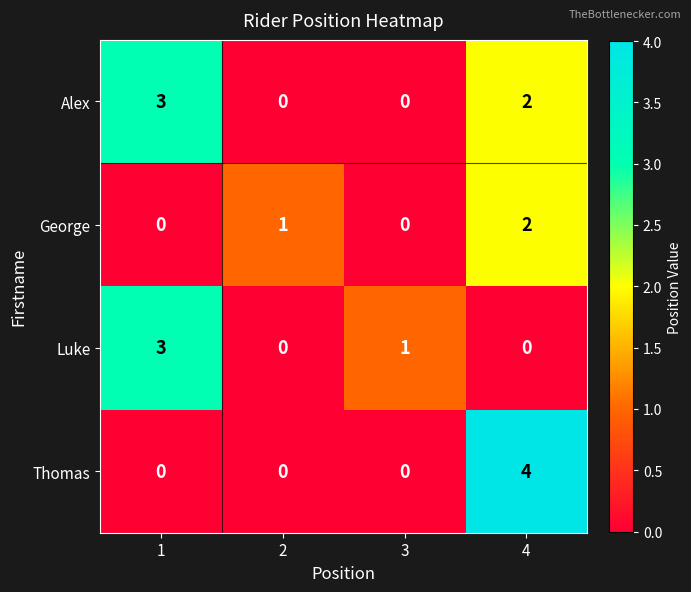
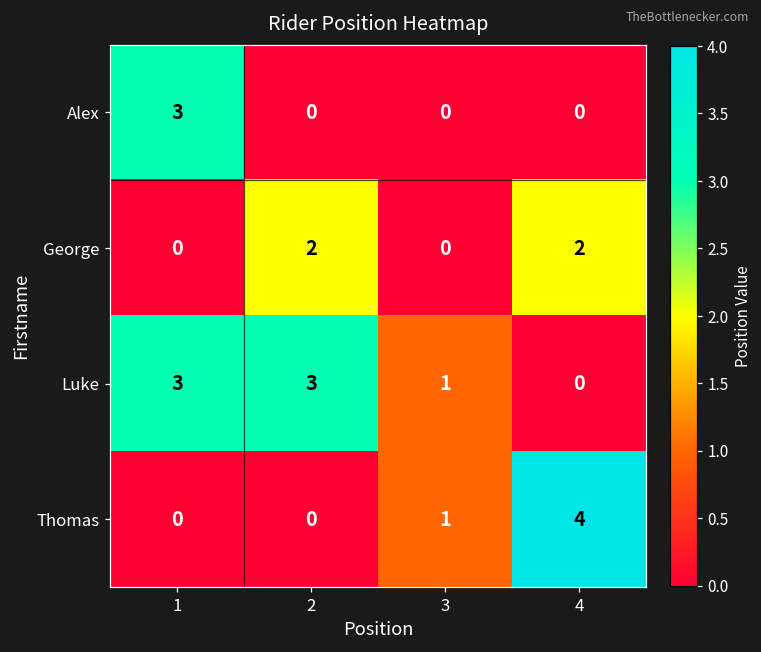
Alex, 4: 2 -> 0
George, 2: 1 -> 2
Luke, 2: 0 -> 3
Thomas, 3: 0 -> 1
